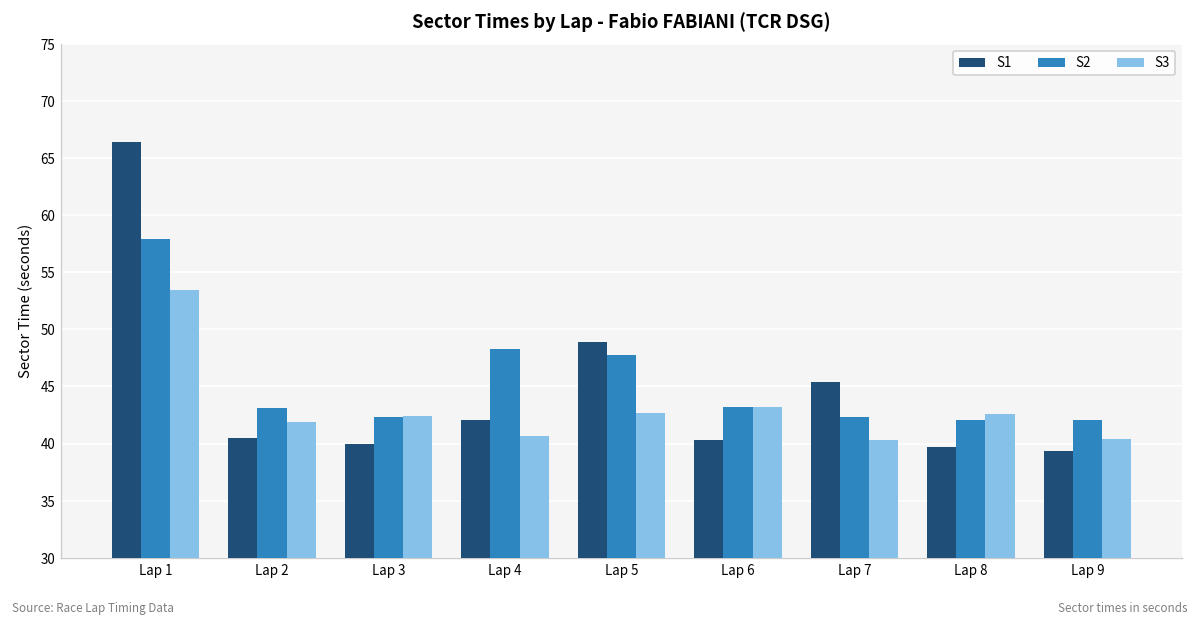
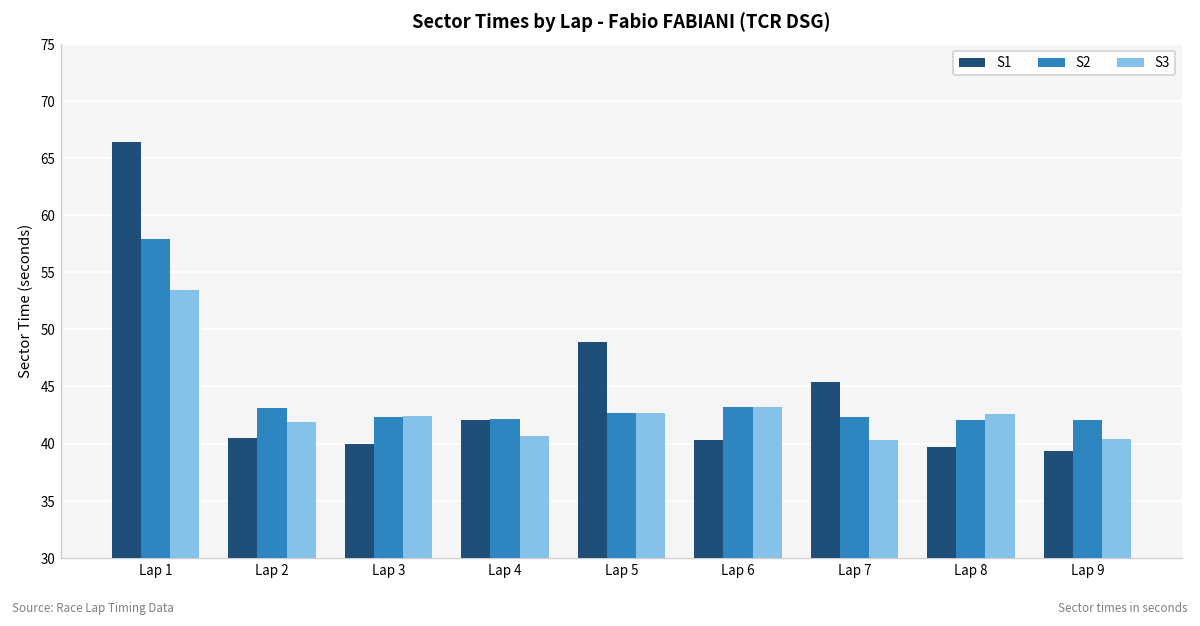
S2, Lap 4: 48 -> 42
S2, Lap 5: 48 -> 43
